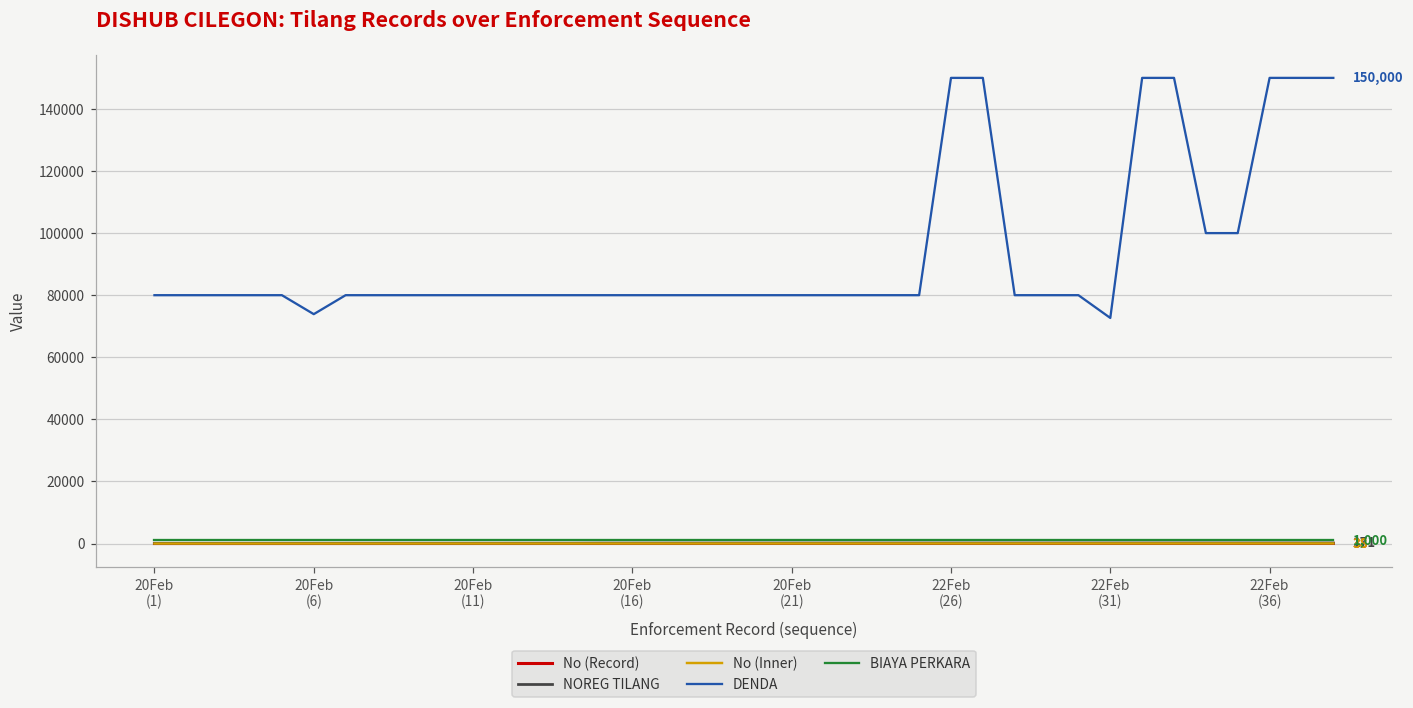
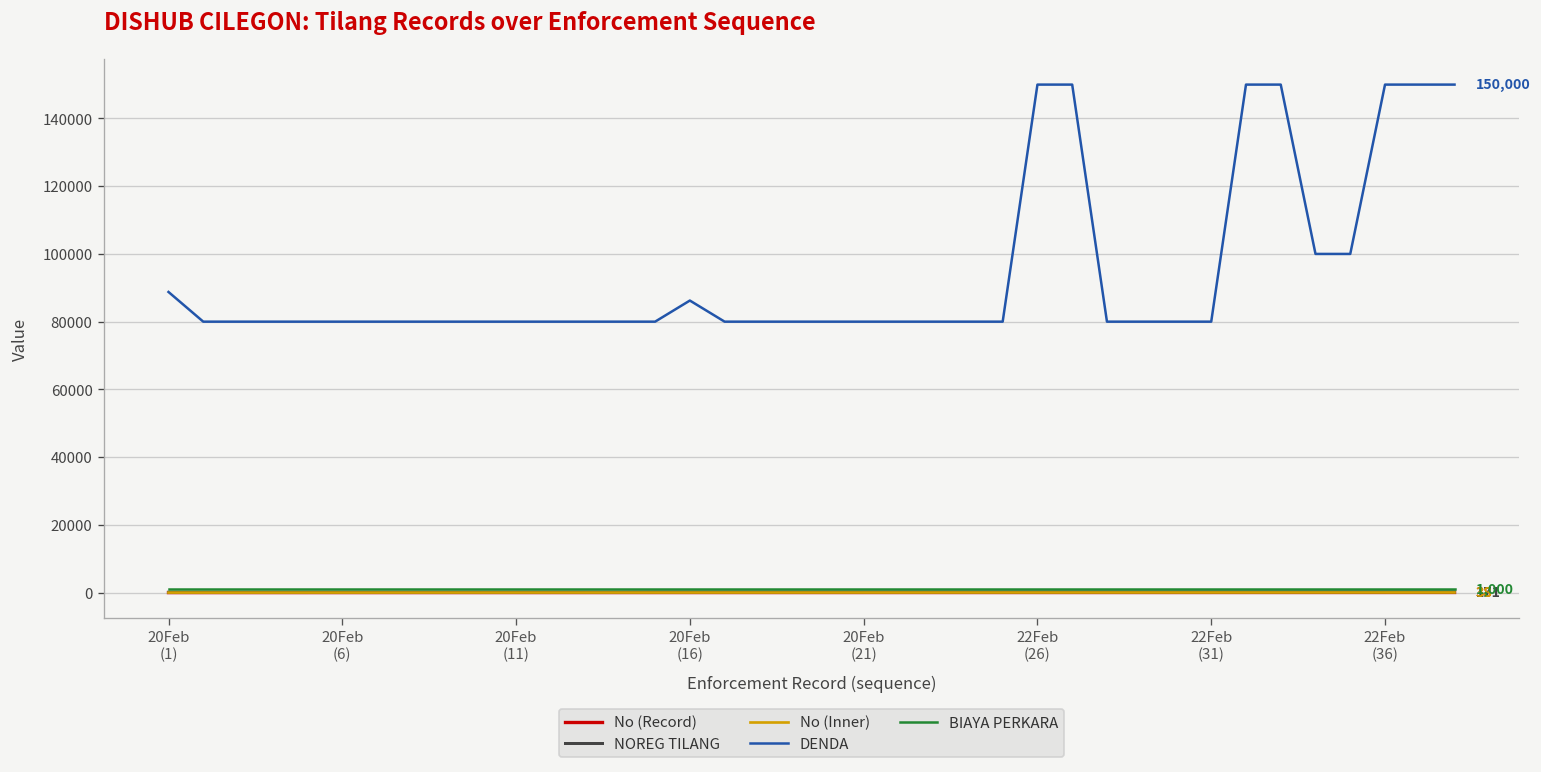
DENDA, 20Feb (1): 80000 -> 89000
DENDA, 20Feb (6): 74000 -> 80000
DENDA, 20Feb (16): 80000 -> 86000
DENDA, 22Feb (31): 73000 -> 80000
